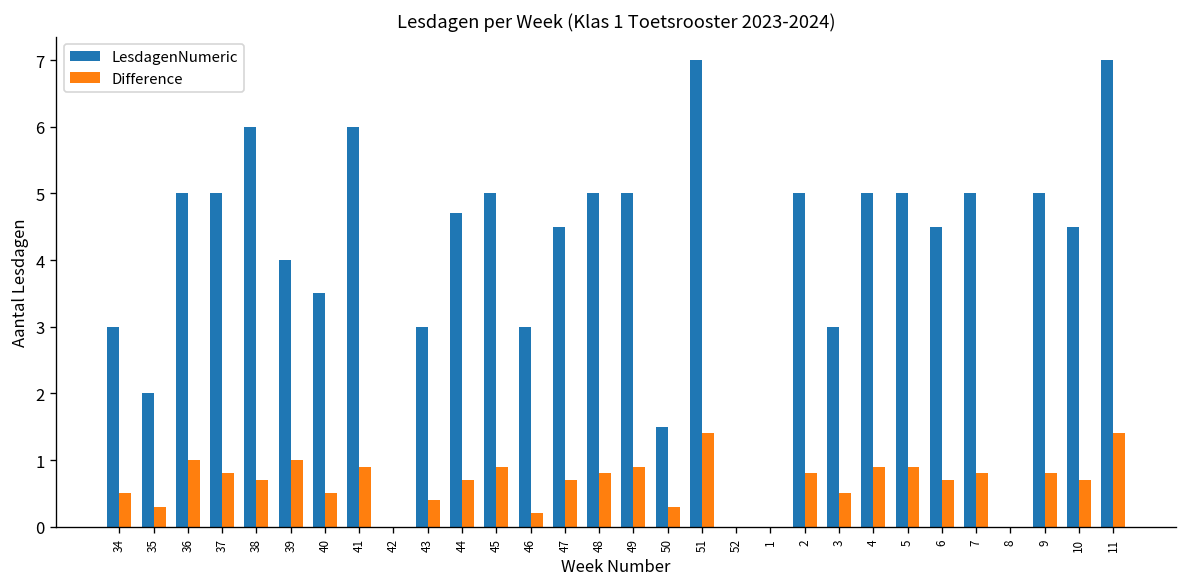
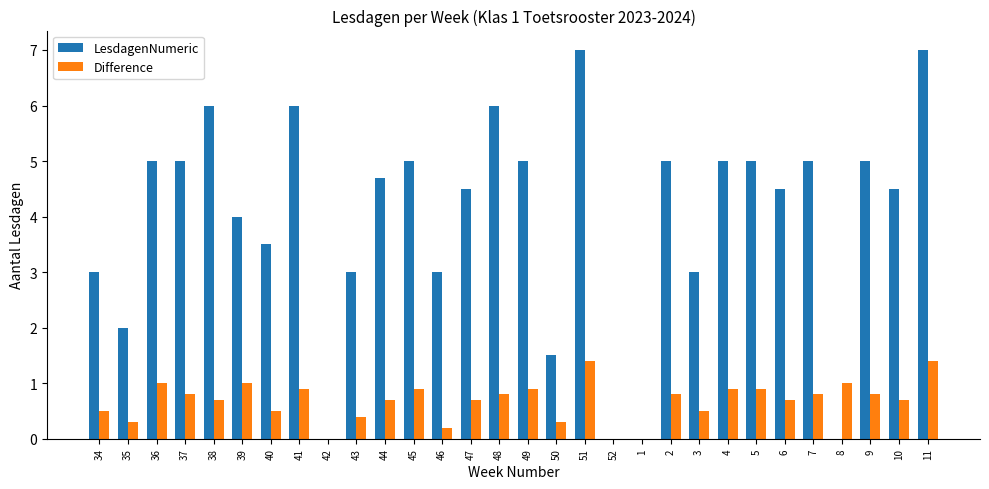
LesdagenNumeric, 48: 5 -> 6
Difference, 8: 0 -> 1
